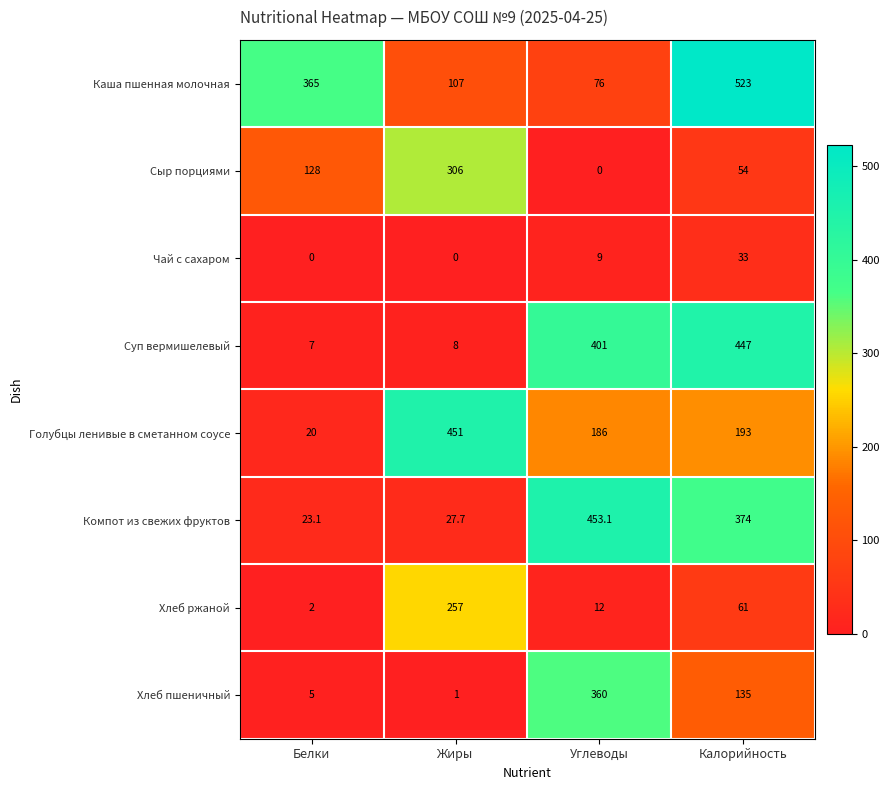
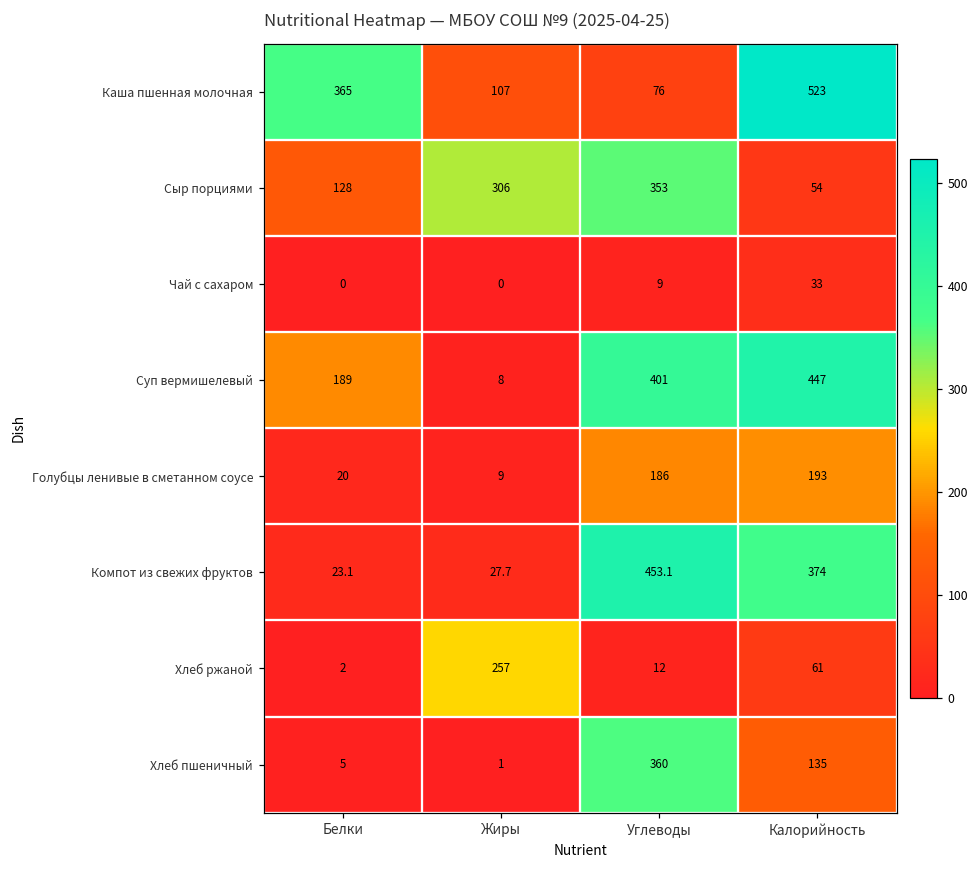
Сыр порциями, Углеводы: 0 -> 353
Суп вермишелевый, Белки: 7 -> 189
Голубцы ленивые в сметанном соусе, Жиры: 451 -> 9
